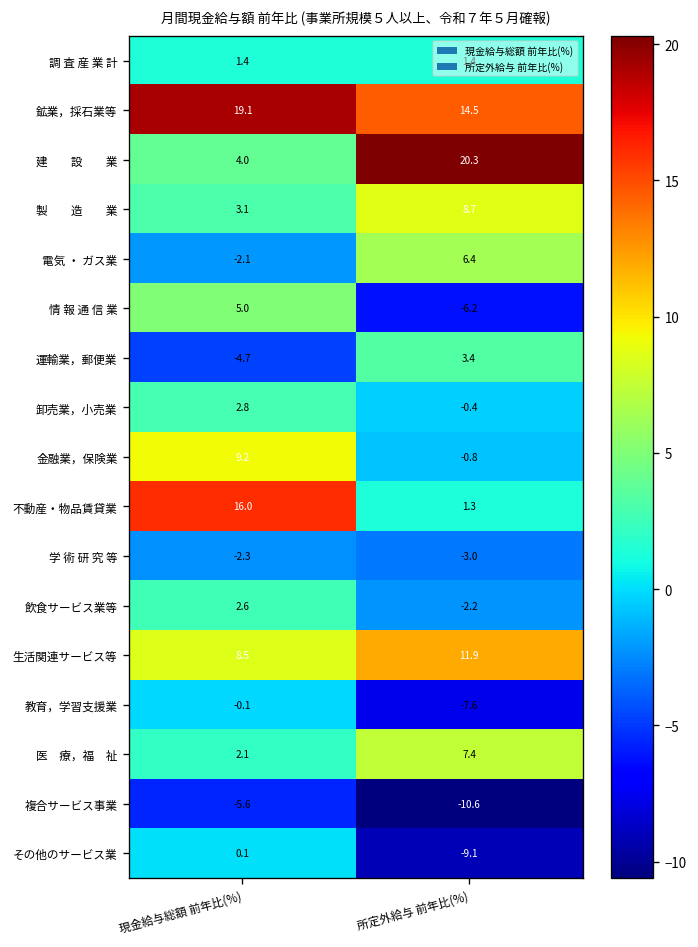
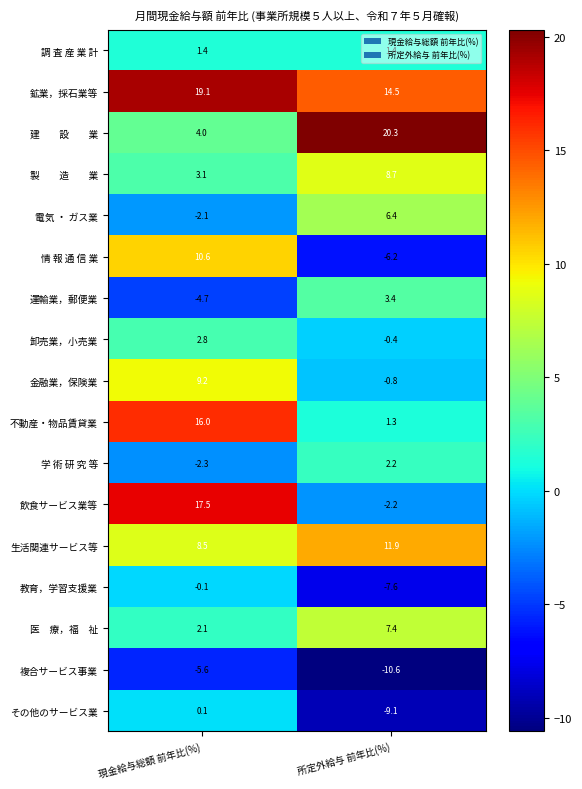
情 報 通 信 業, 現金給与総額 前年比(%): 5.0 -> 10.6
学 術 研 究 等, 所定外給与 前年比(%): -3.0 -> 2.2
飲食サービス業等, 現金給与総額 前年比(%): 2.6 -> 17.5
